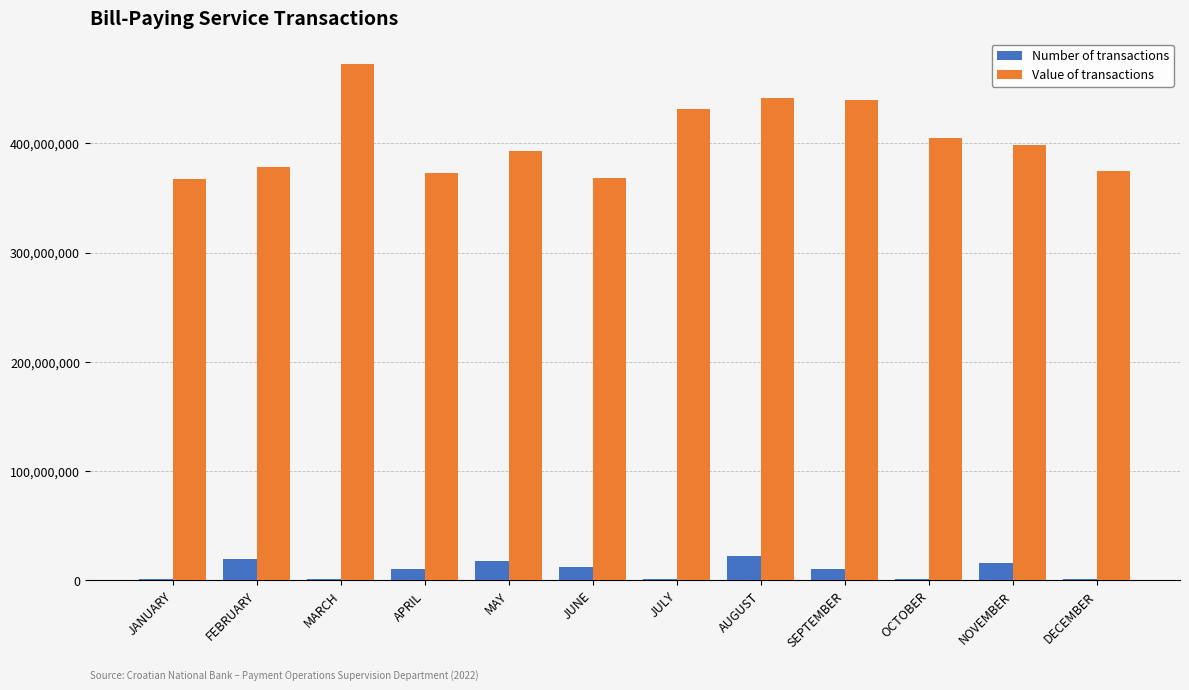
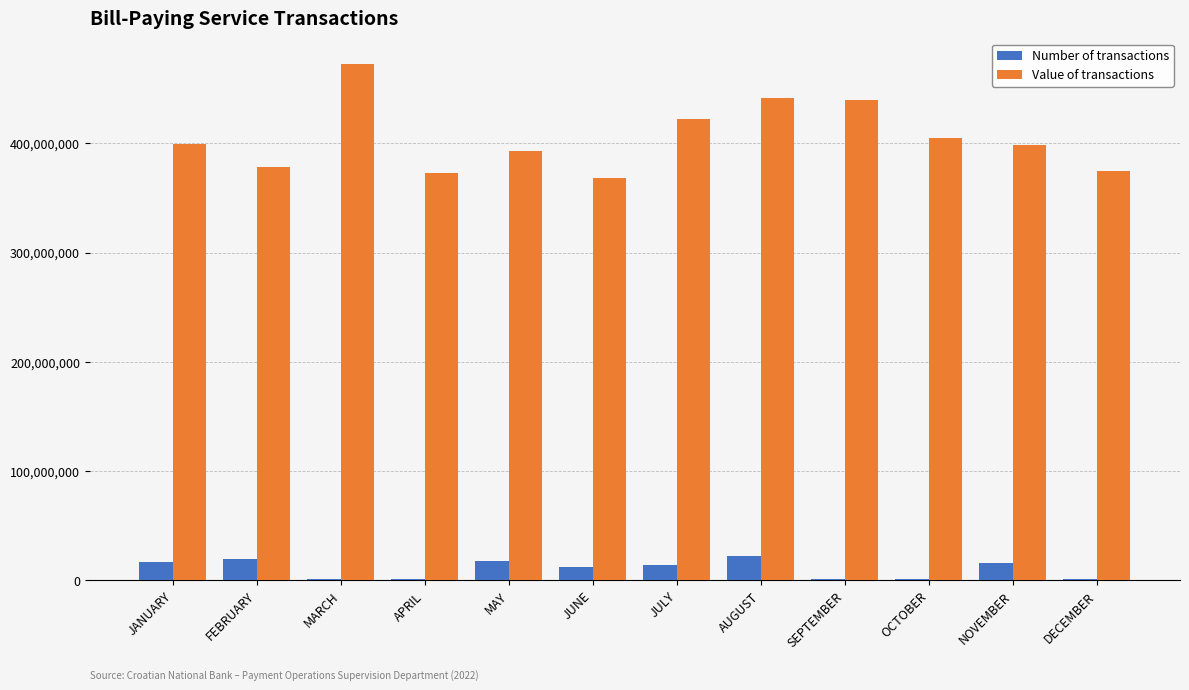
Number of transactions, JANUARY: 1,000,000 -> 17,000,000
Value of transactions, JANUARY: 368,000,000 -> 399,000,000
Number of transactions, APRIL: 11,000,000 -> 1,000,000
Number of transactions, JULY: 1,000,000 -> 14,000,000
Value of transactions, JULY: 432,000,000 -> 422,000,000
Number of transactions, SEPTEMBER: 10,000,000 -> 1,000,000
